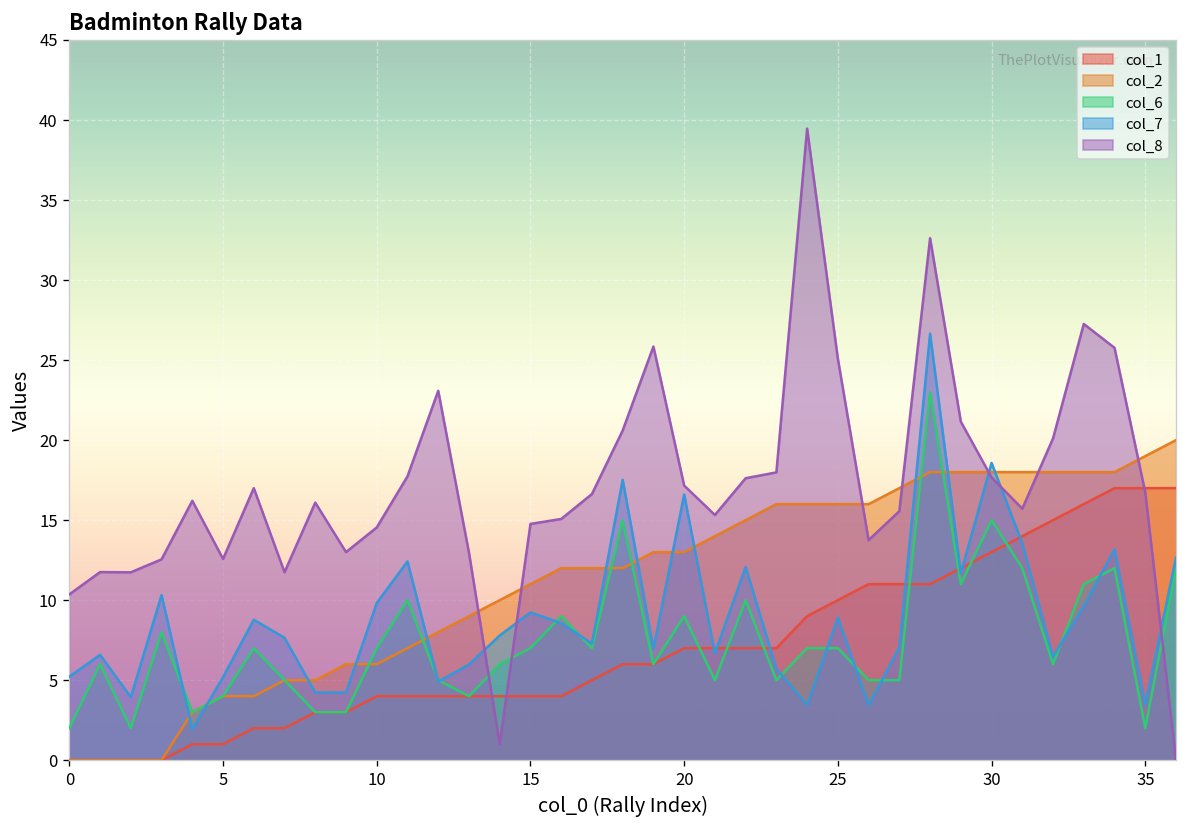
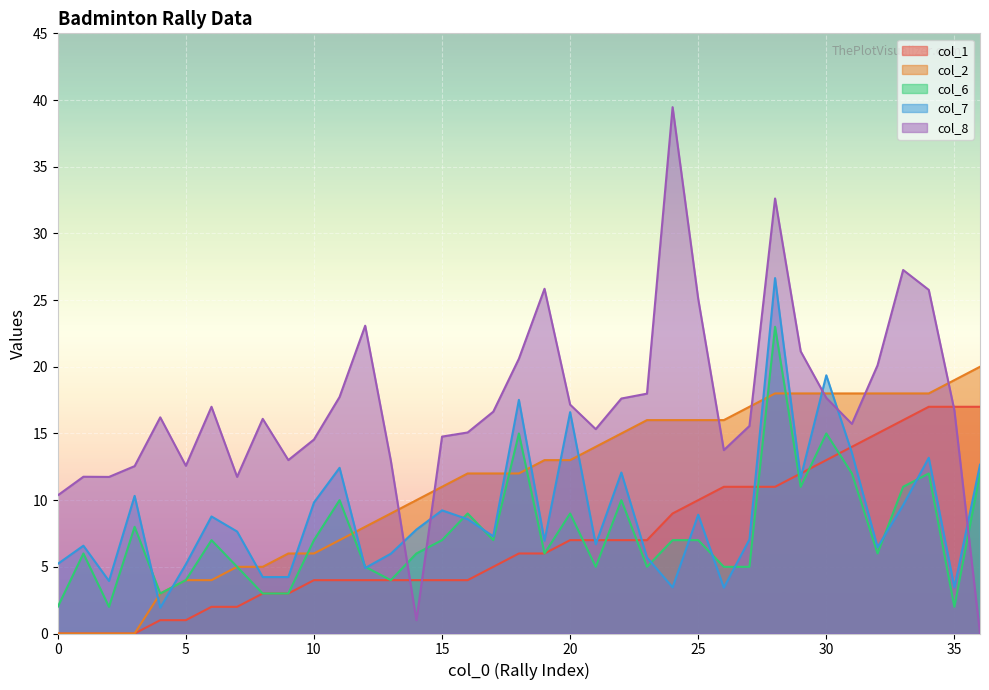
col_7, 30: 18.6 -> 19.4
